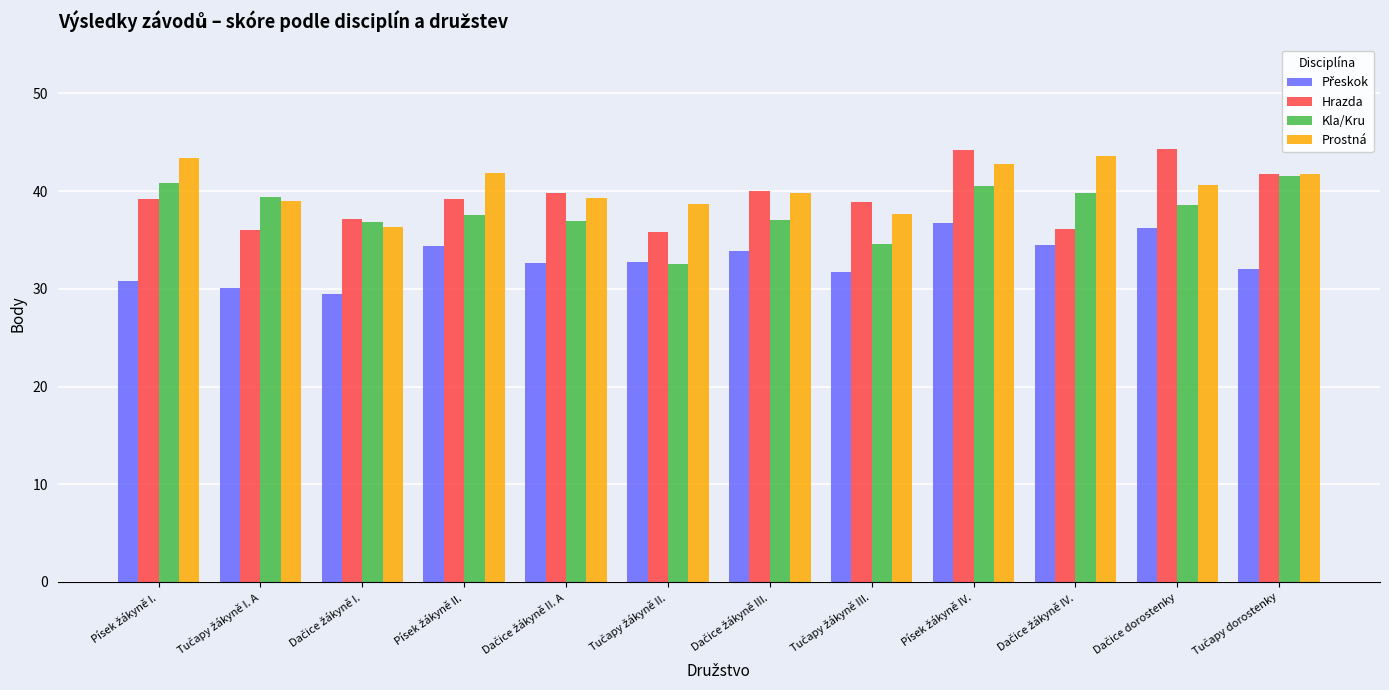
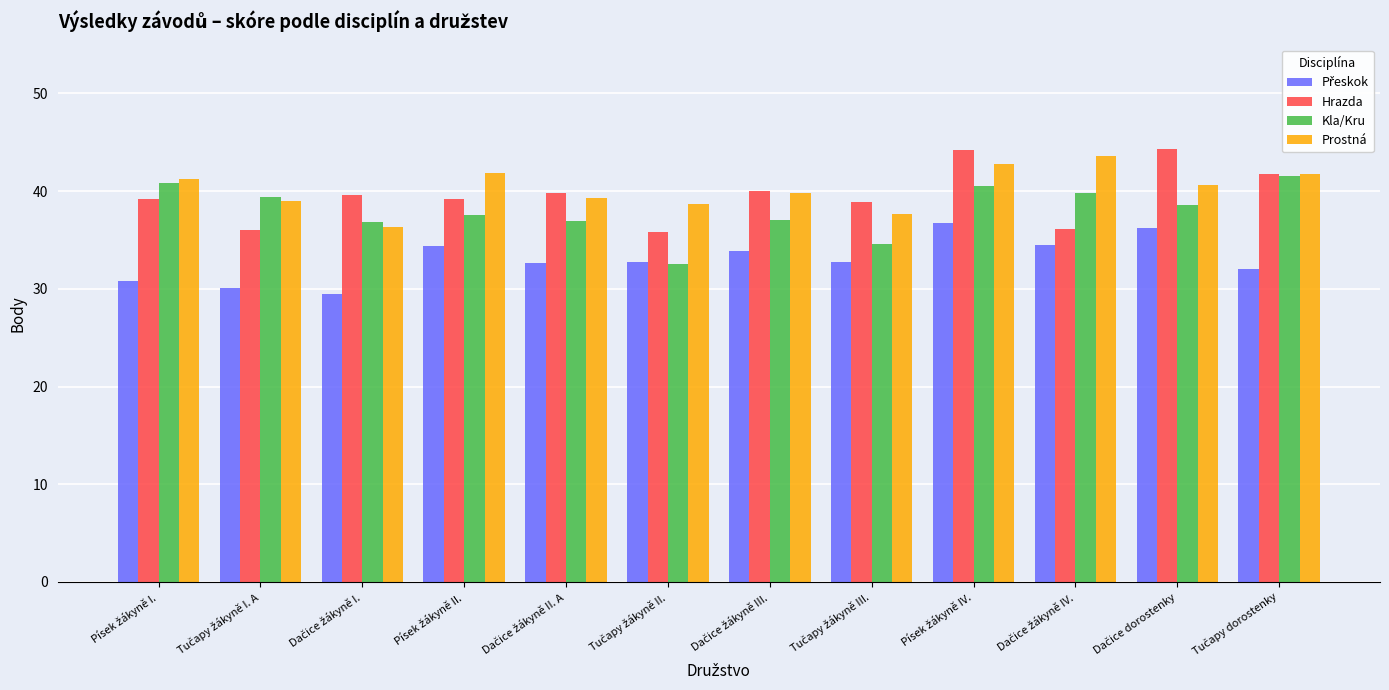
Prostná, Písek žákyně I.: 43 -> 41
Hrazda, Dačice žákyně I.: 37 -> 40
Přeskok, Tučapy žákyně III.: 32 -> 33
